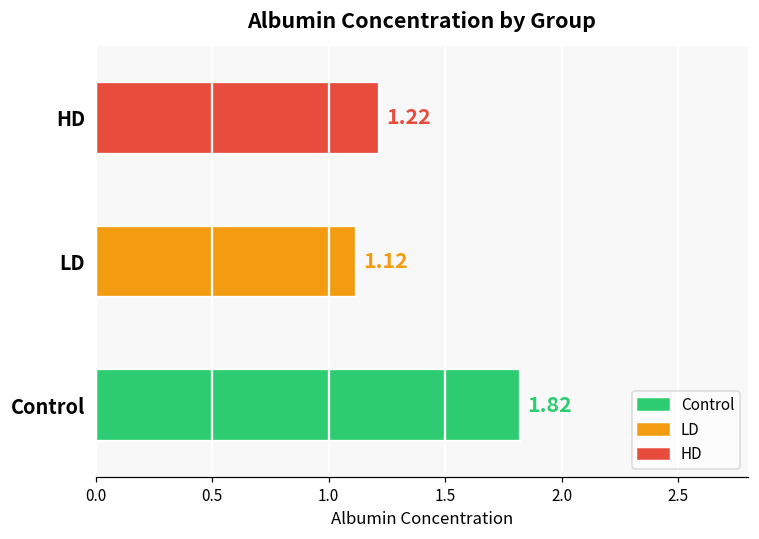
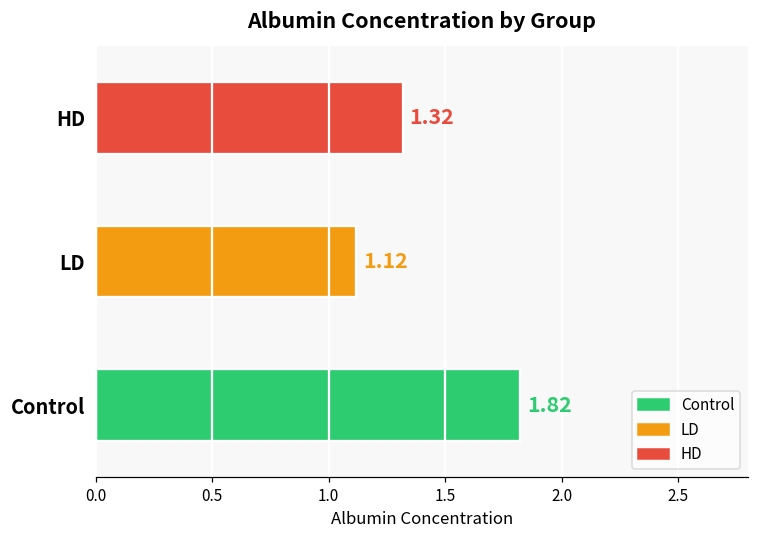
HD: 1.22 -> 1.32
